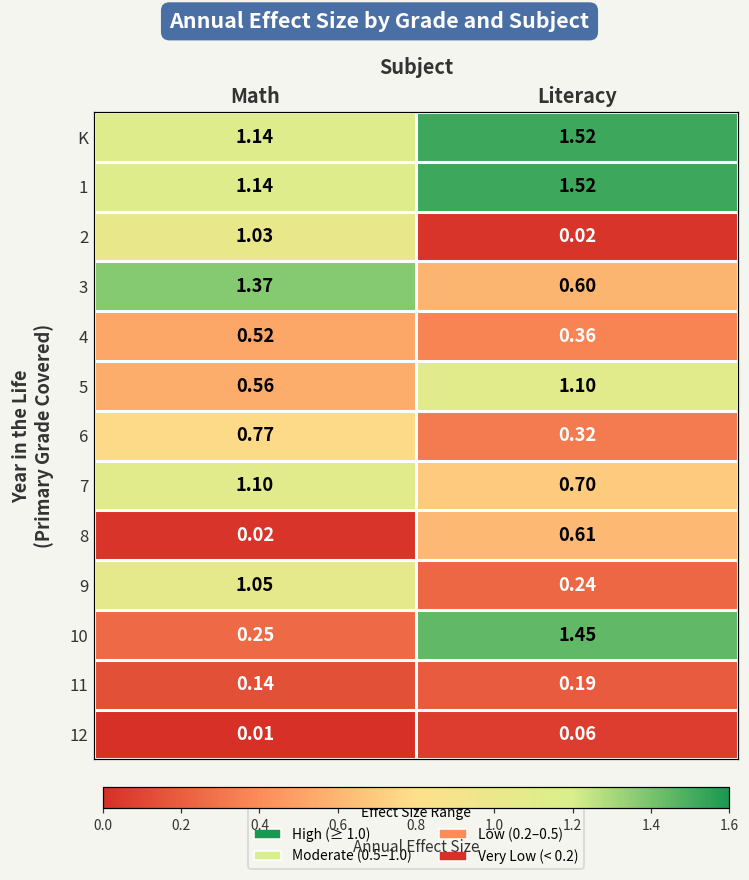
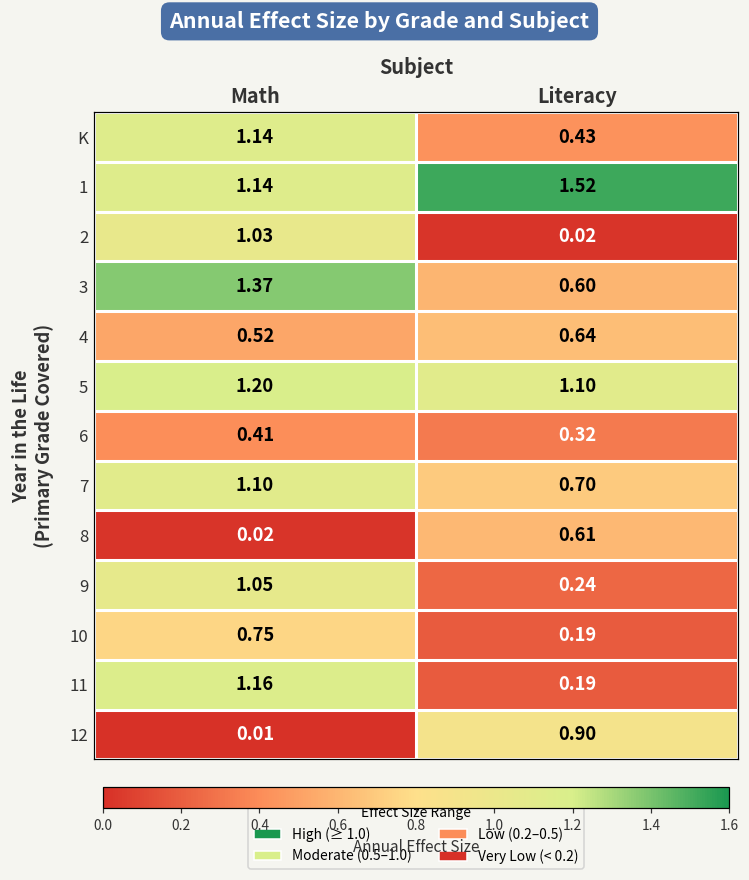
K, Literacy: 1.52 -> 0.43
4, Literacy: 0.36 -> 0.64
5, Math: 0.56 -> 1.20
6, Math: 0.77 -> 0.41
10, Math: 0.25 -> 0.75
10, Literacy: 1.45 -> 0.19
11, Math: 0.14 -> 1.16
12, Literacy: 0.06 -> 0.90
